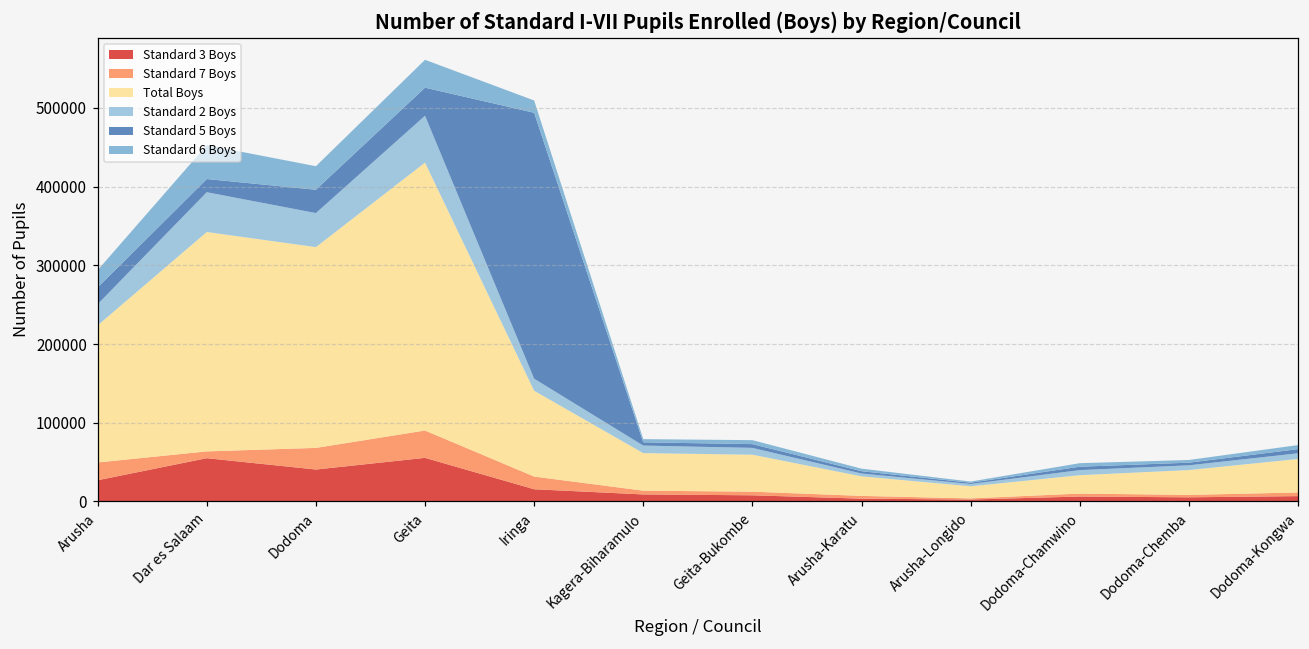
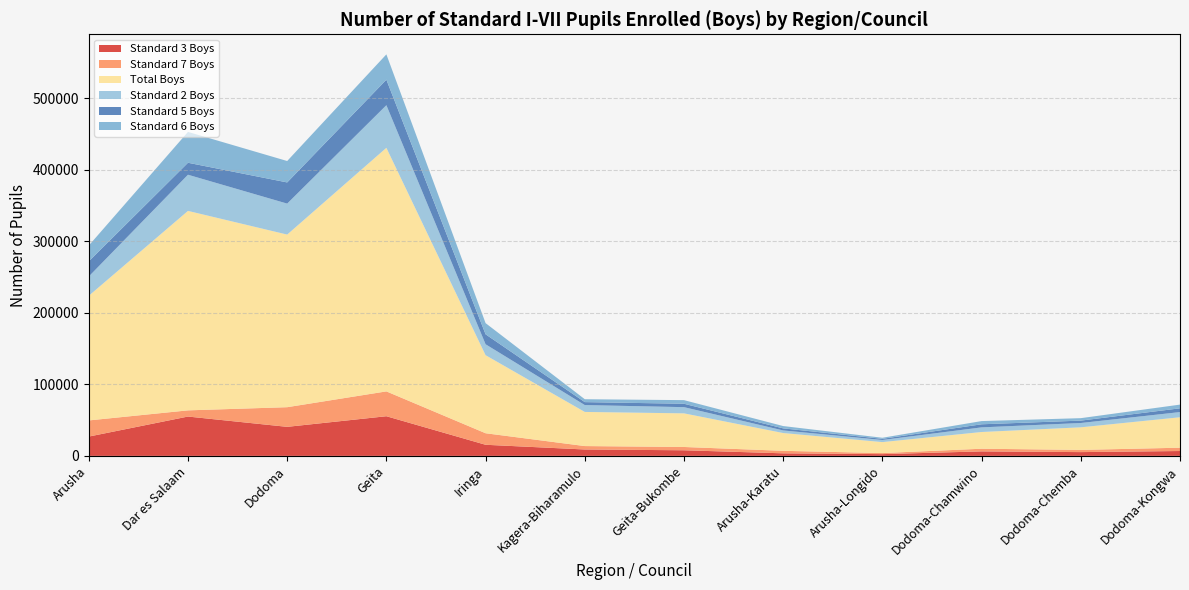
Total Boys, Dodoma: 260000 -> 240000
Standard 5 Boys, Iringa: 340000 -> 10000
